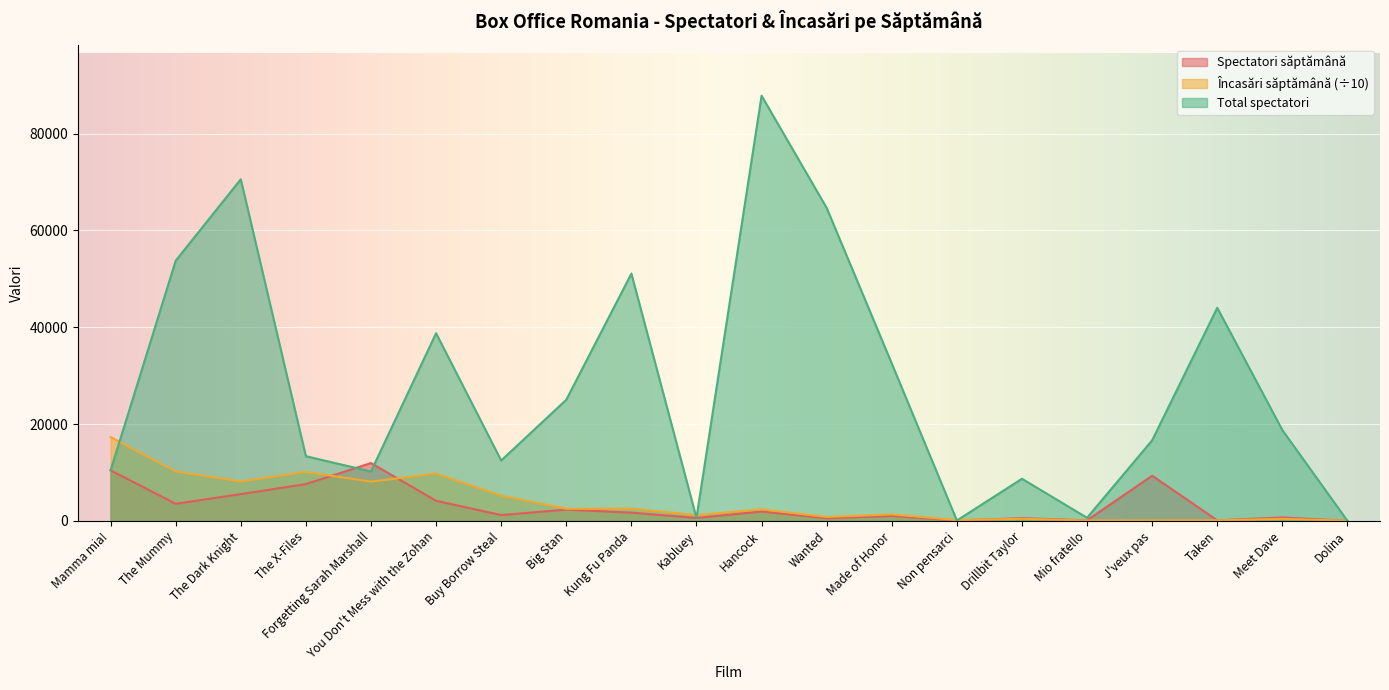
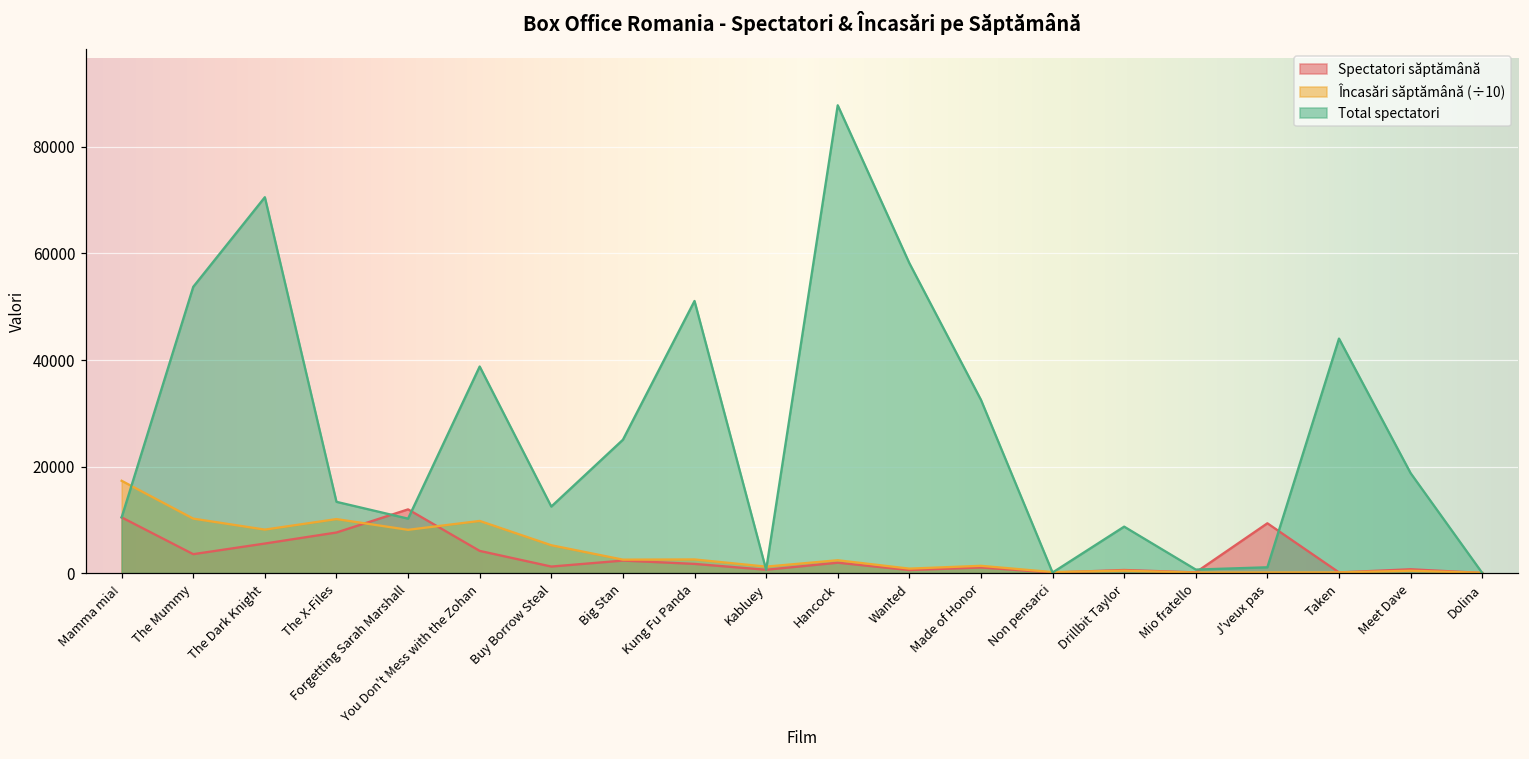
Total spectatori, Wanted: 65000 -> 58000
Total spectatori, J'veux pas: 17000 -> 1000
